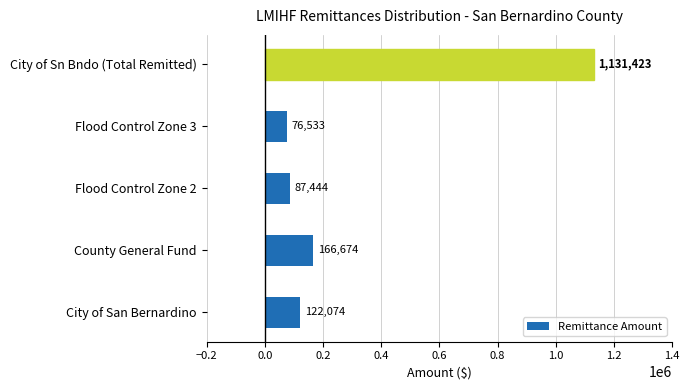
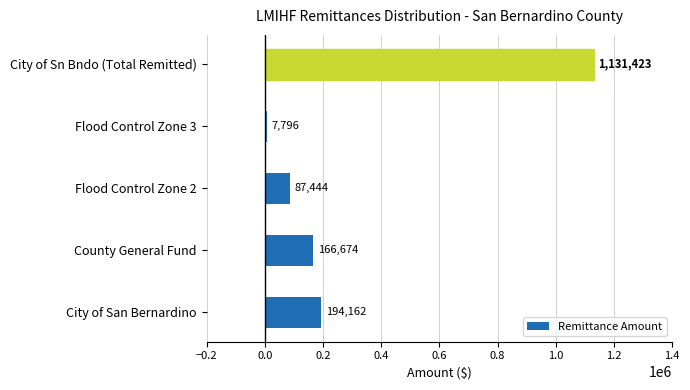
Flood Control Zone 3: 76,533 -> 7,796
City of San Bernardino: 122,074 -> 194,162
